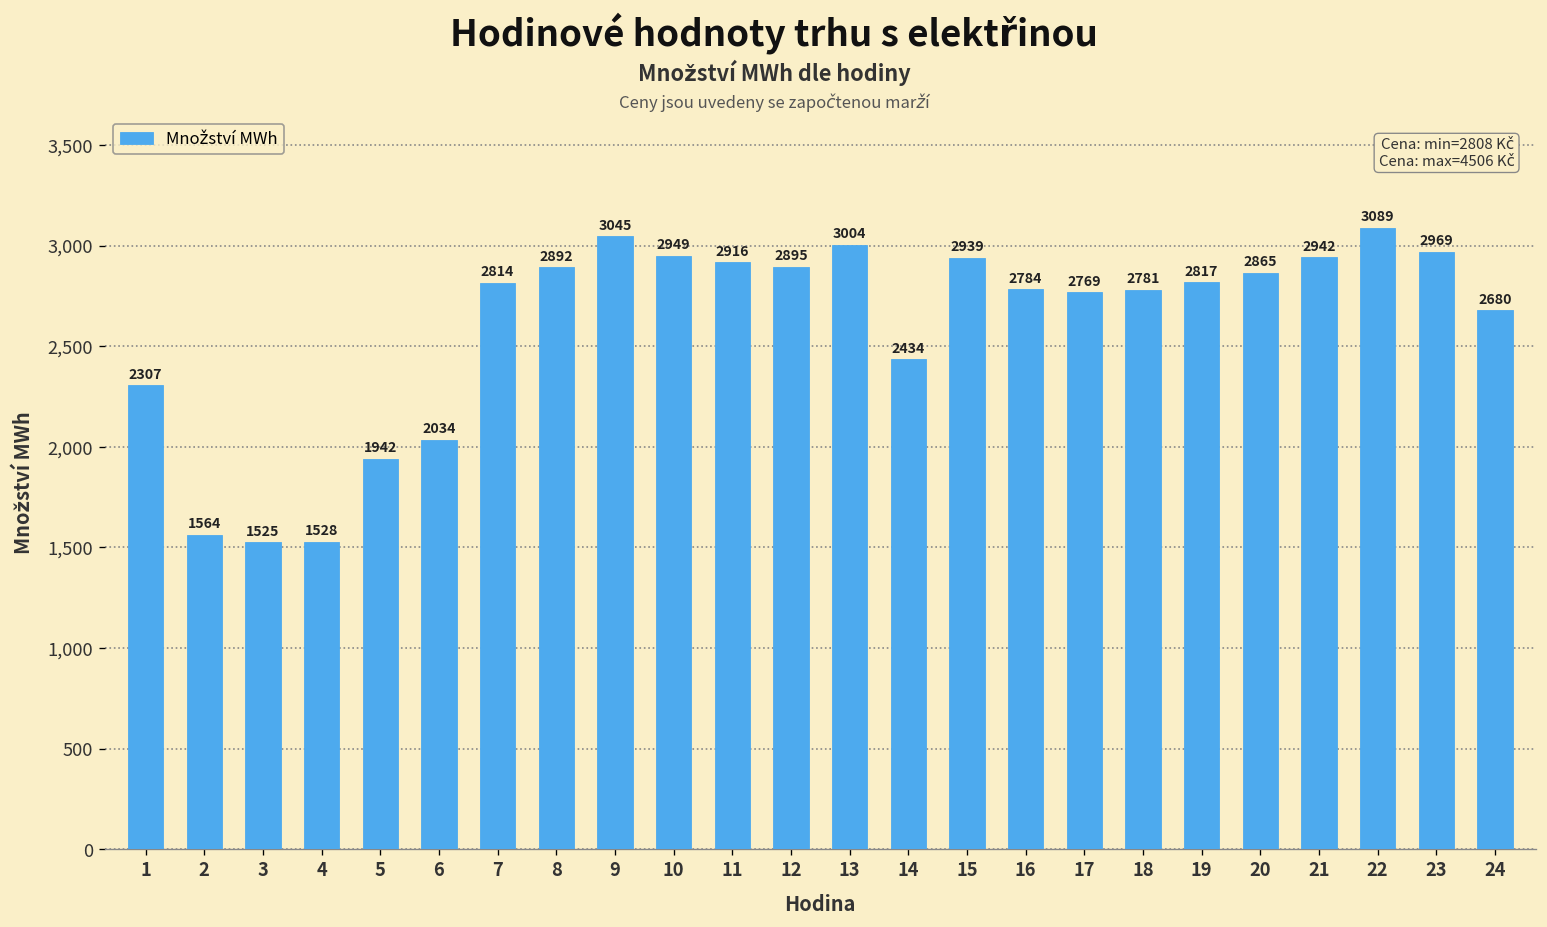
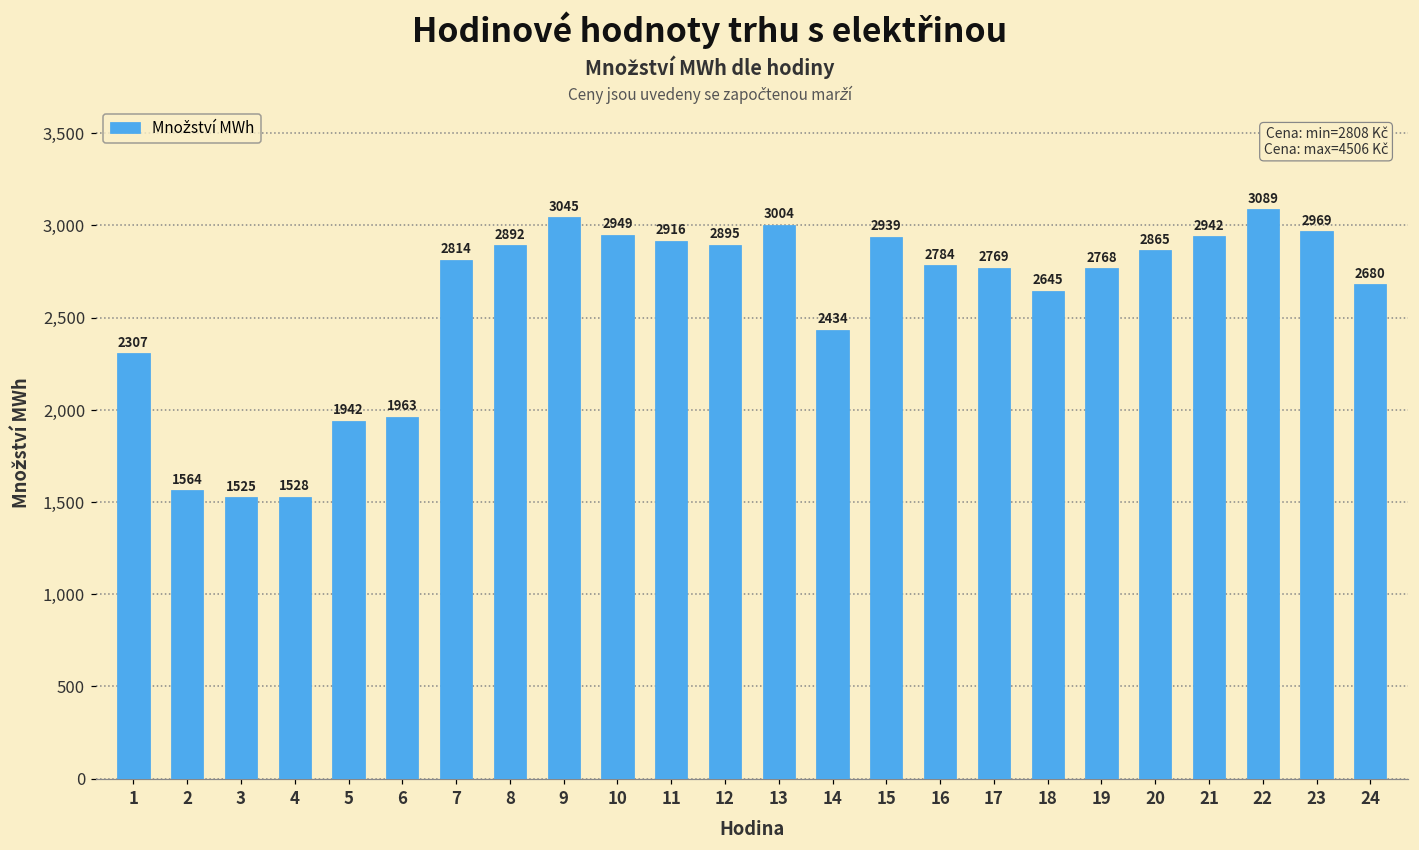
6: 2034 -> 1963
18: 2781 -> 2645
19: 2817 -> 2768
